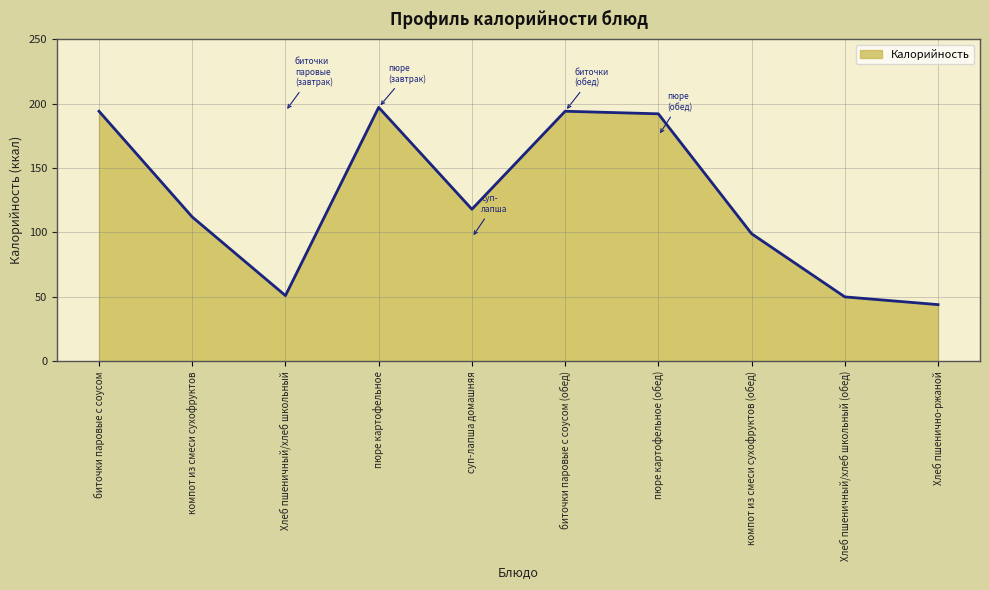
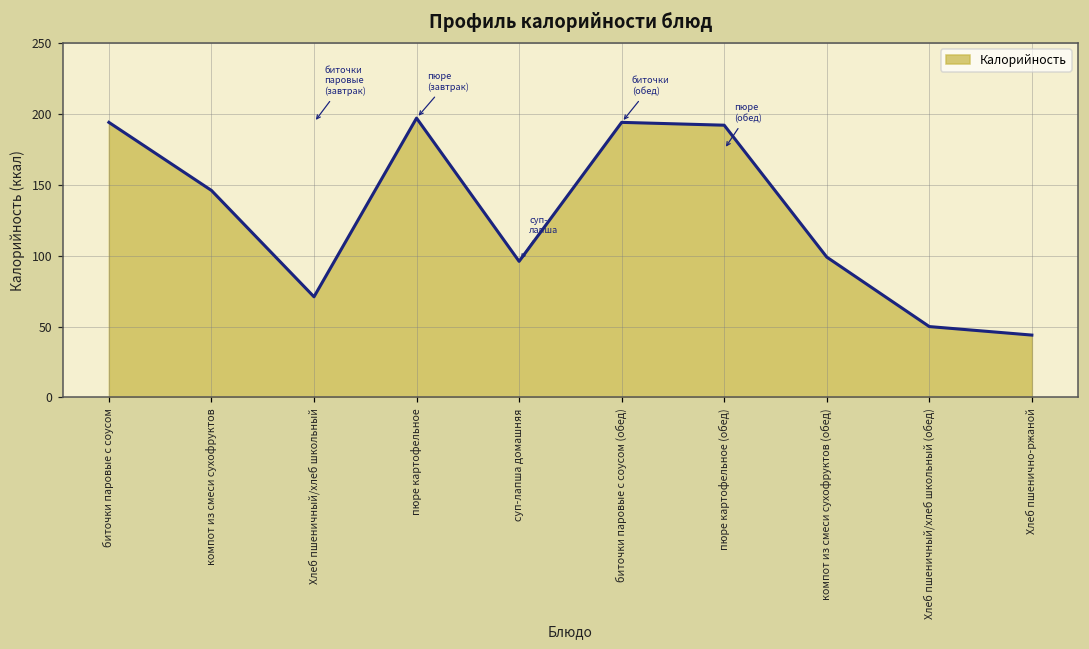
компот из смеси сухофруктов: 112 -> 146
Хлеб пшеничный/хлеб школьный: 51 -> 71
суп-лапша домашняя: 118 -> 96
